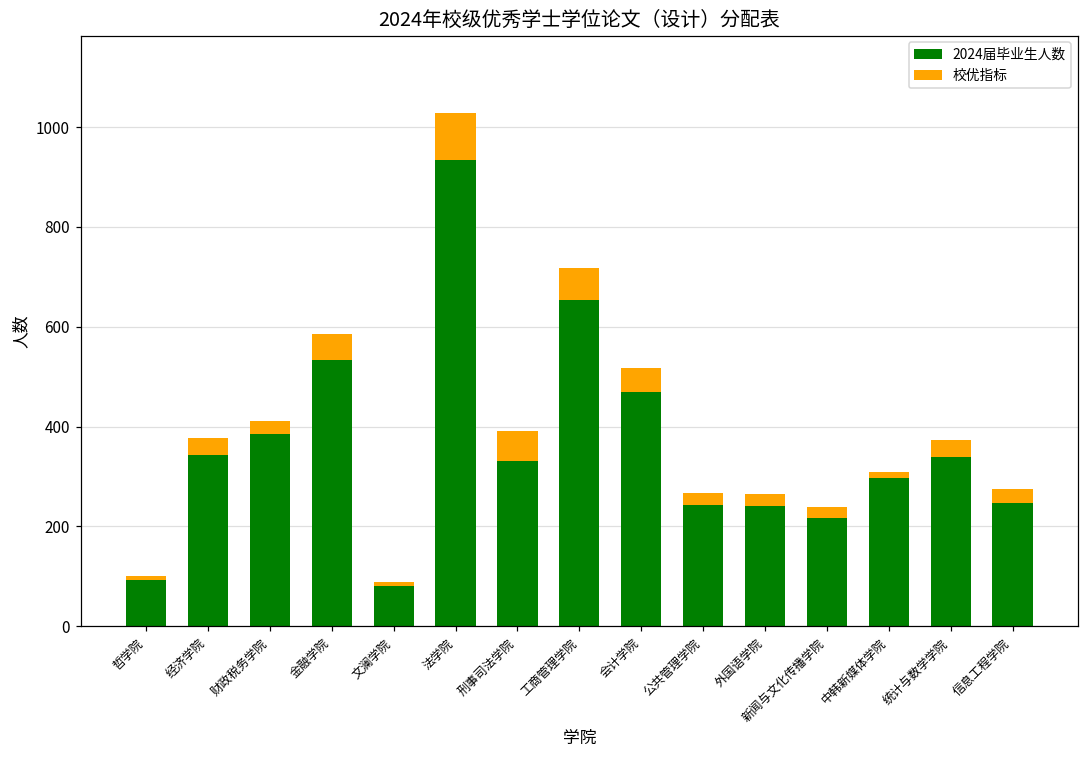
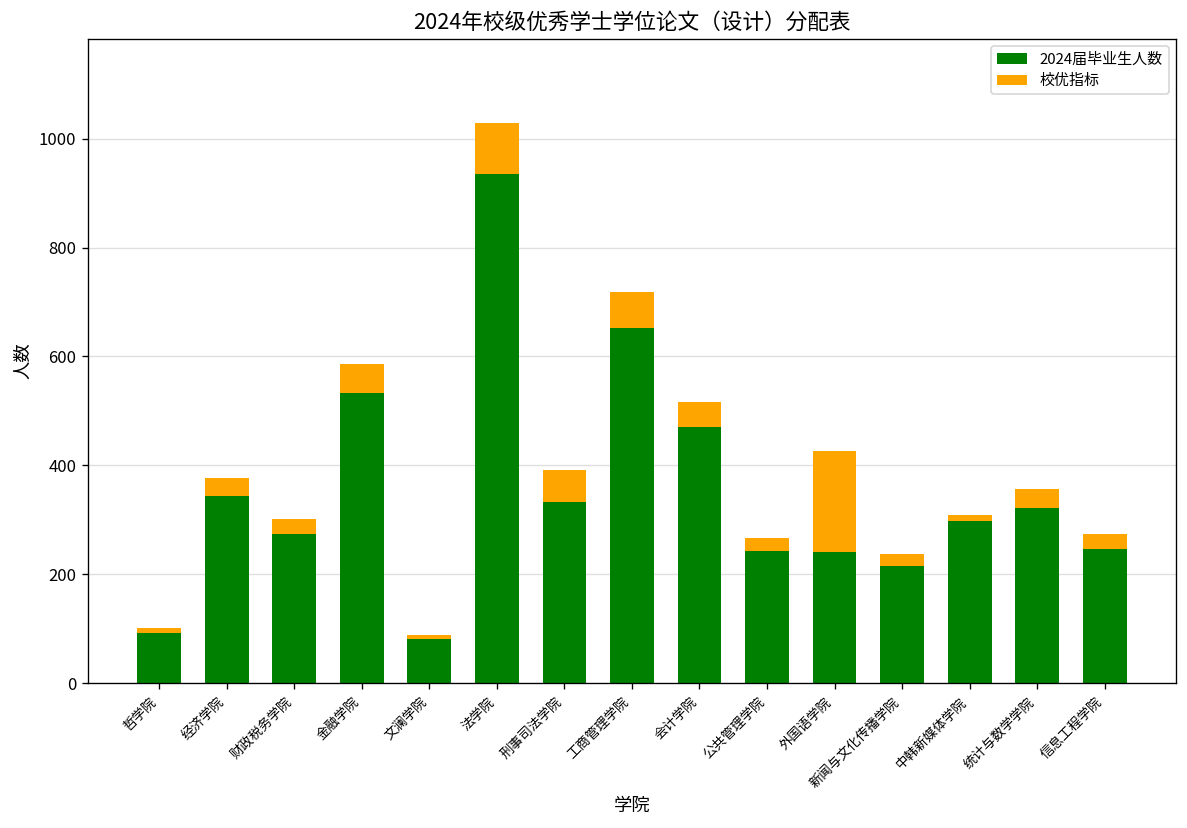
2024届毕业生人数, 财政税务学院: 390 -> 270
校优指标, 外国语学院: 20 -> 190
2024届毕业生人数, 统计与数学学院: 340 -> 320
